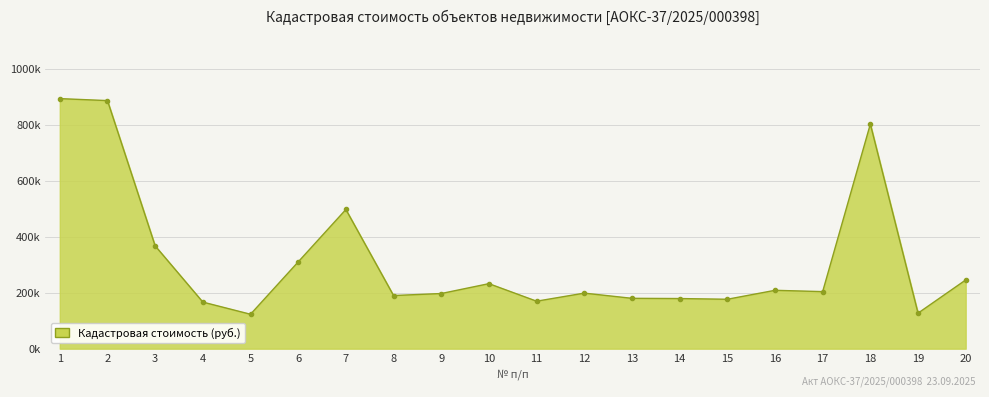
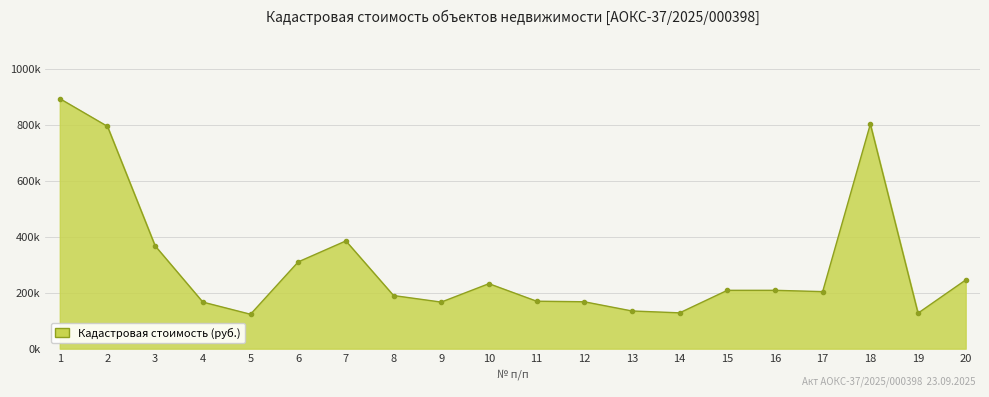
2: 890000 -> 790000
7: 500000 -> 380000
9: 200000 -> 170000
12: 200000 -> 170000
13: 180000 -> 130000
14: 180000 -> 130000
15: 180000 -> 210000
